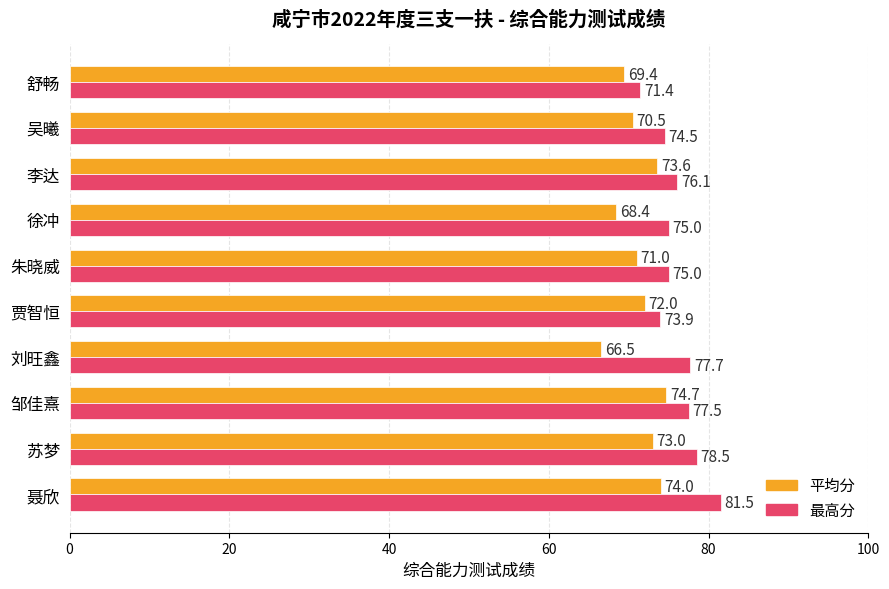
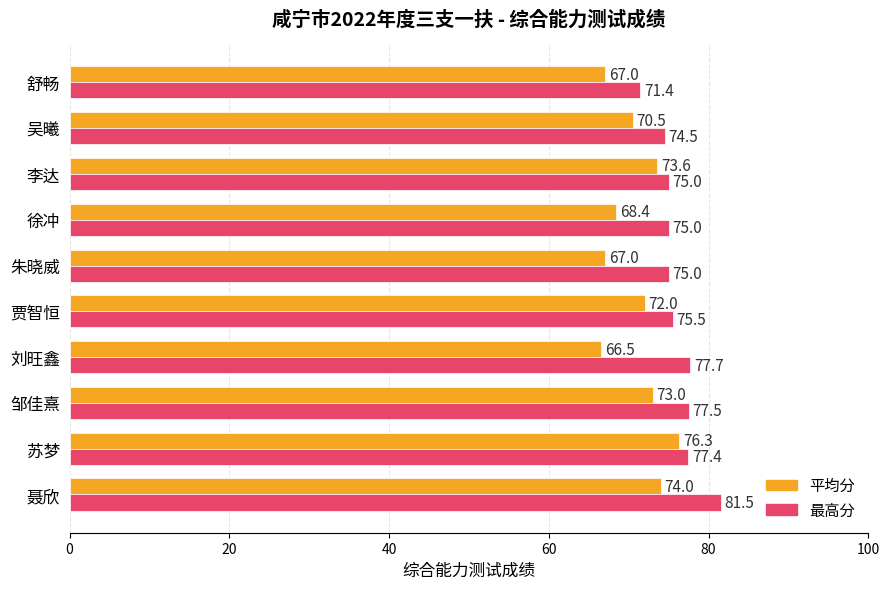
平均分, 舒畅: 69.4 -> 67.0
最高分, 李达: 76.1 -> 75.0
平均分, 朱晓威: 71.0 -> 67.0
最高分, 贾智恒: 73.9 -> 75.5
平均分, 邹佳熹: 74.7 -> 73.0
平均分, 苏梦: 73.0 -> 76.3
最高分, 苏梦: 78.5 -> 77.4
